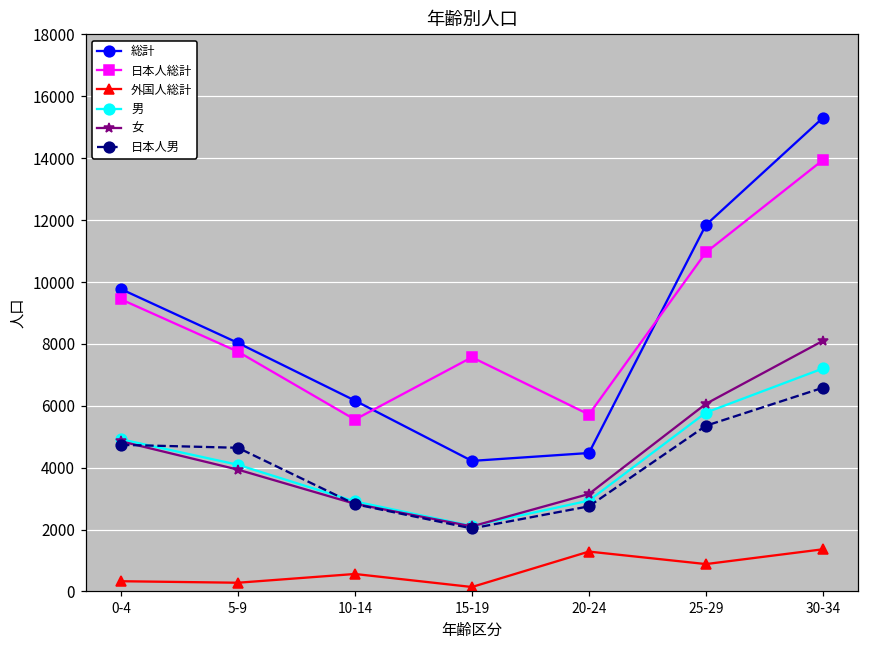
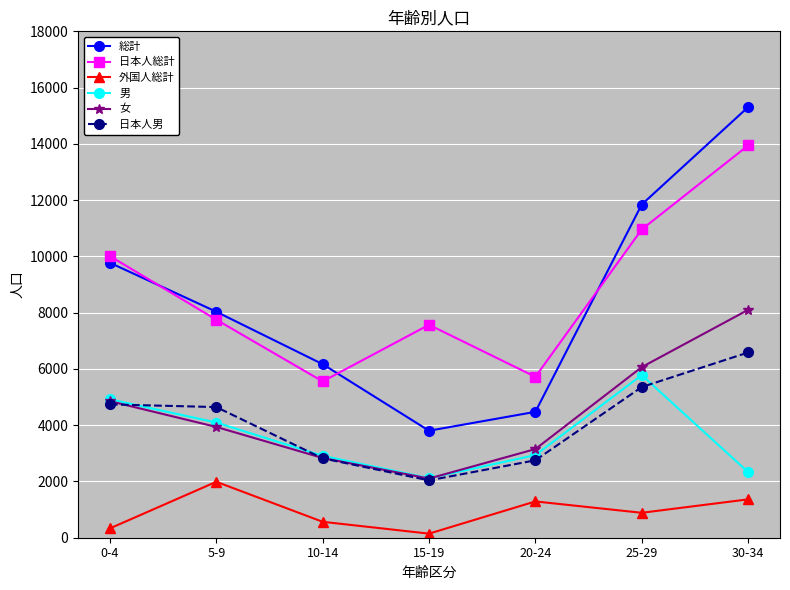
日本人総計, 0-4: 9400 -> 10000
外国人総計, 5-9: 300 -> 2000
総計, 15-19: 4200 -> 3800
男, 30-34: 7200 -> 2300
